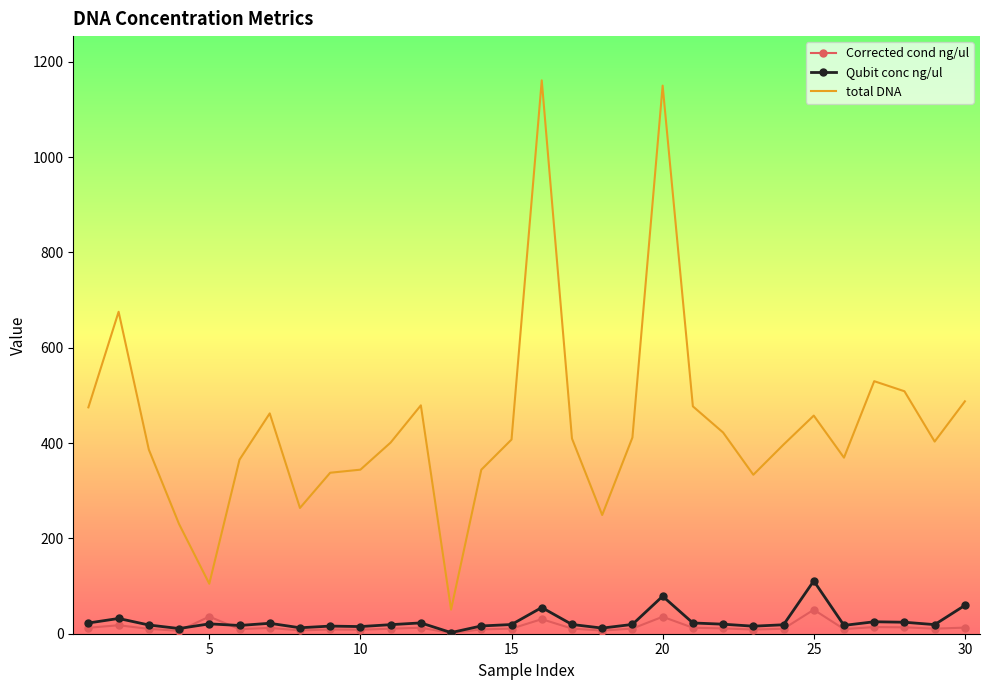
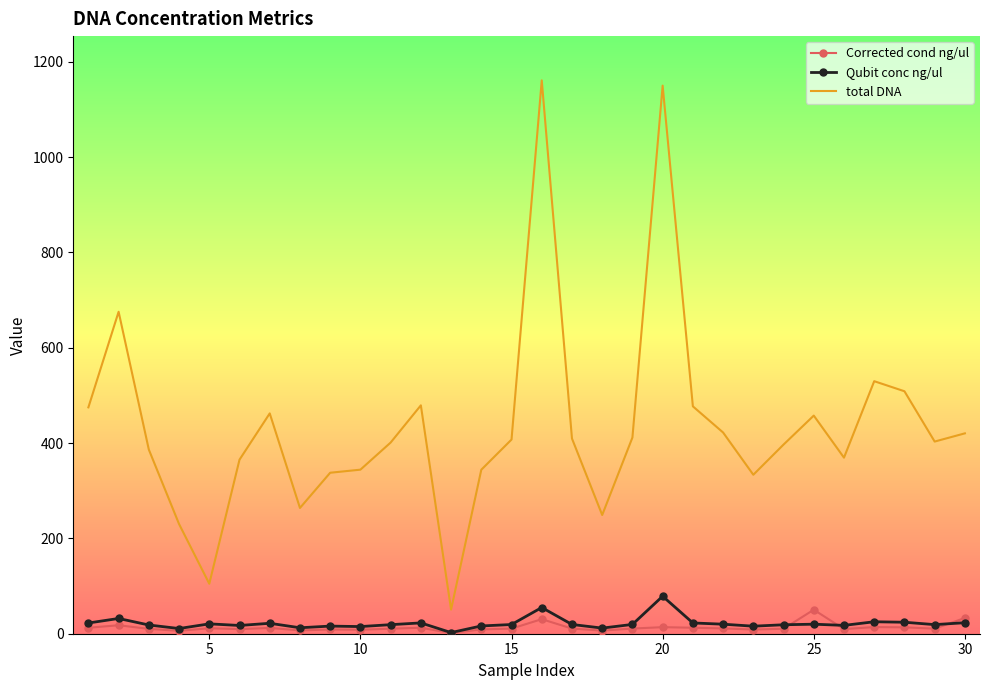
Corrected cond ng/ul, 5: 40 -> 10
Corrected cond ng/ul, 20: 40 -> 10
Qubit conc ng/ul, 25: 110 -> 20
Corrected cond ng/ul, 30: 10 -> 30
Qubit conc ng/ul, 30: 60 -> 20
total DNA, 30: 490 -> 420
